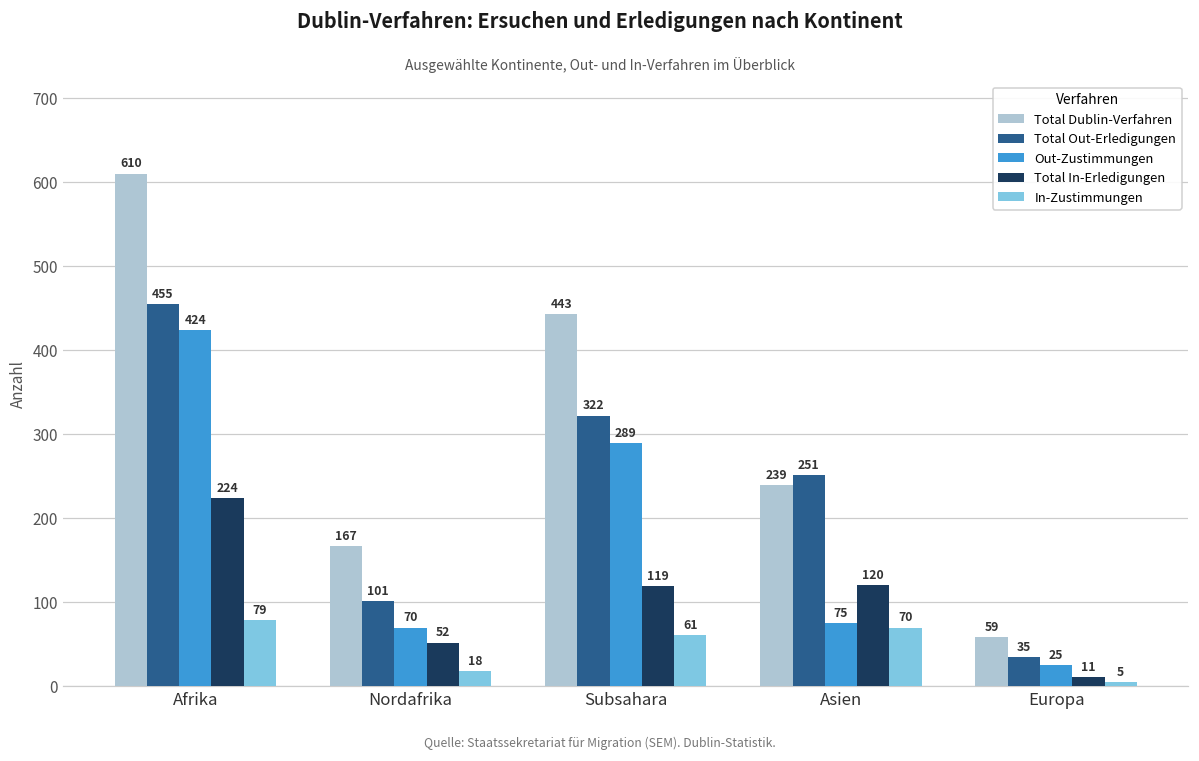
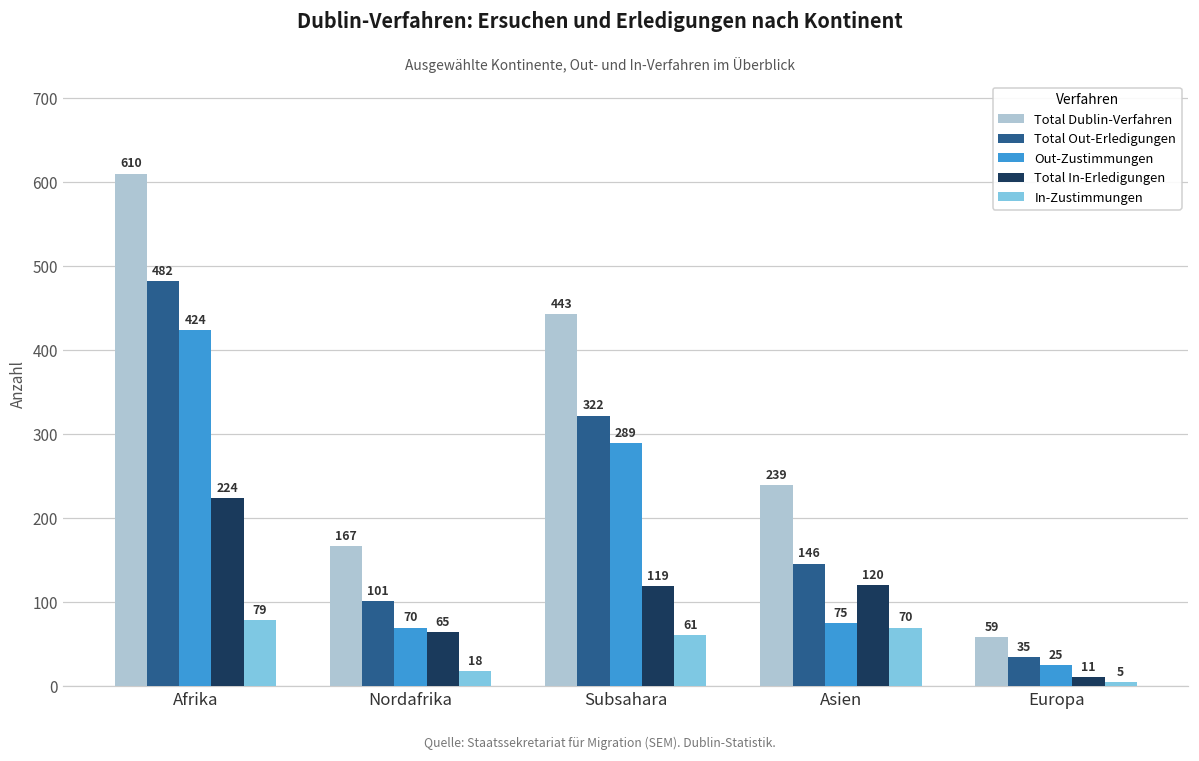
Total Out-Erledigungen, Afrika: 455 -> 482
Total In-Erledigungen, Nordafrika: 52 -> 65
Total Out-Erledigungen, Asien: 251 -> 146
